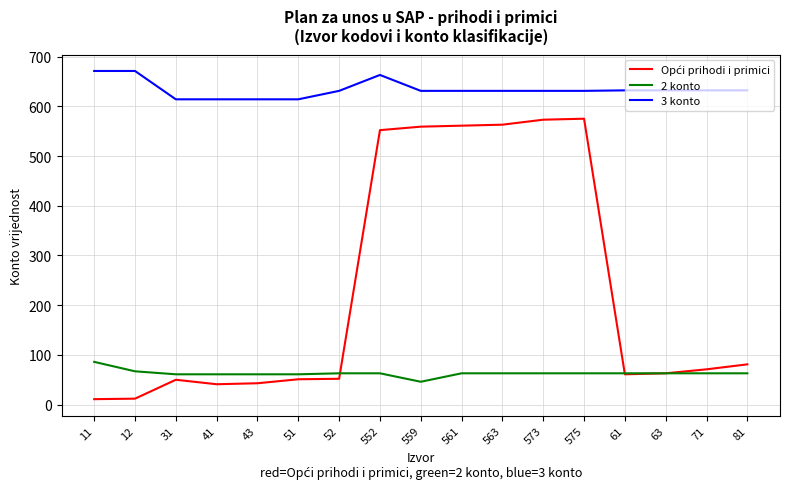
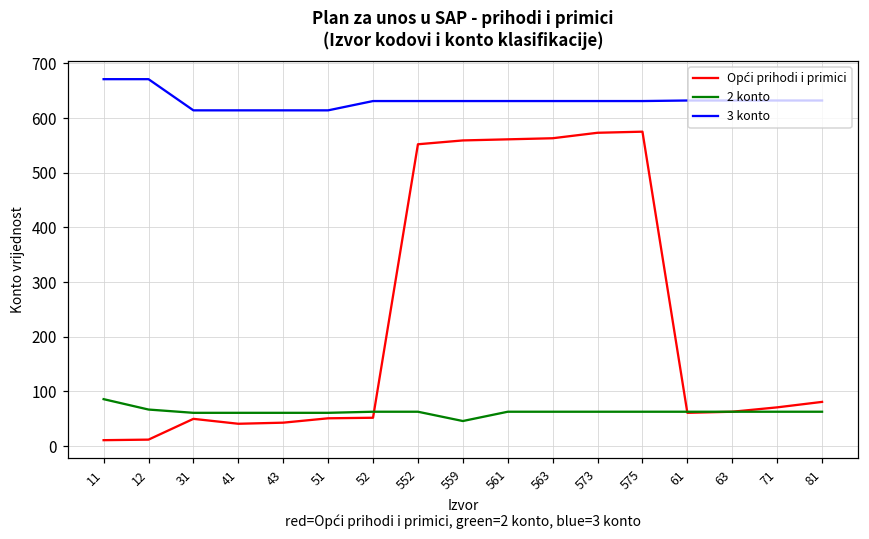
3 konto, 552: 660 -> 630
